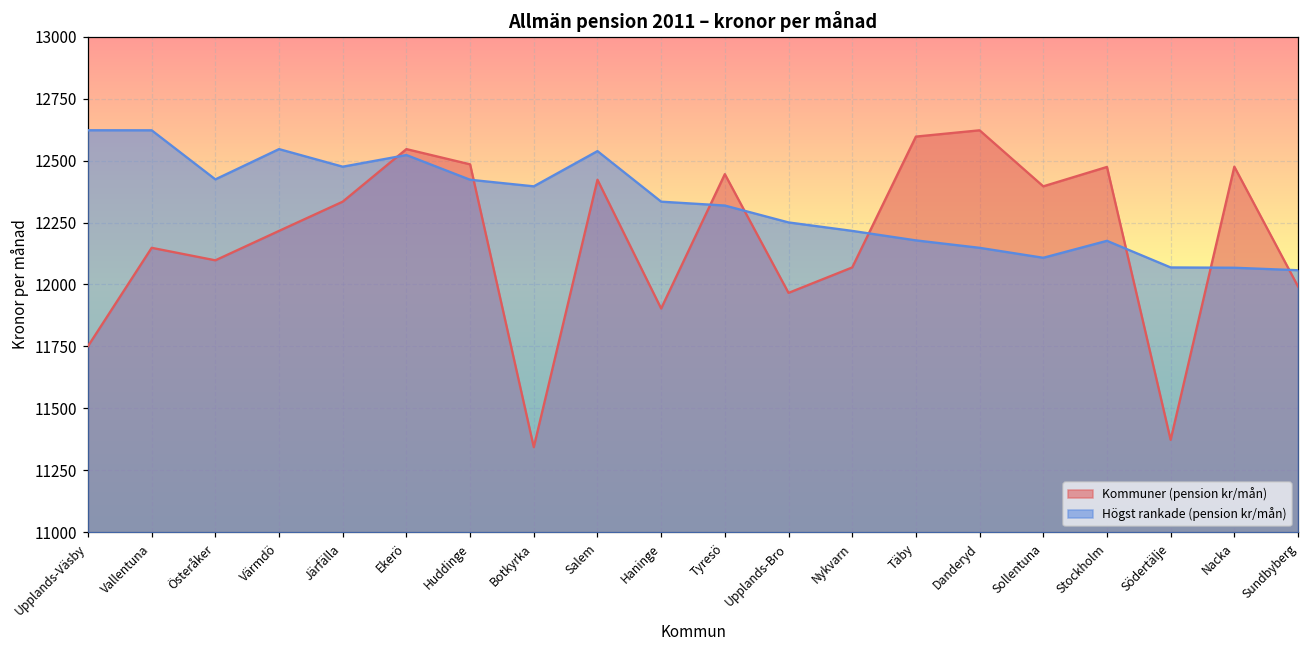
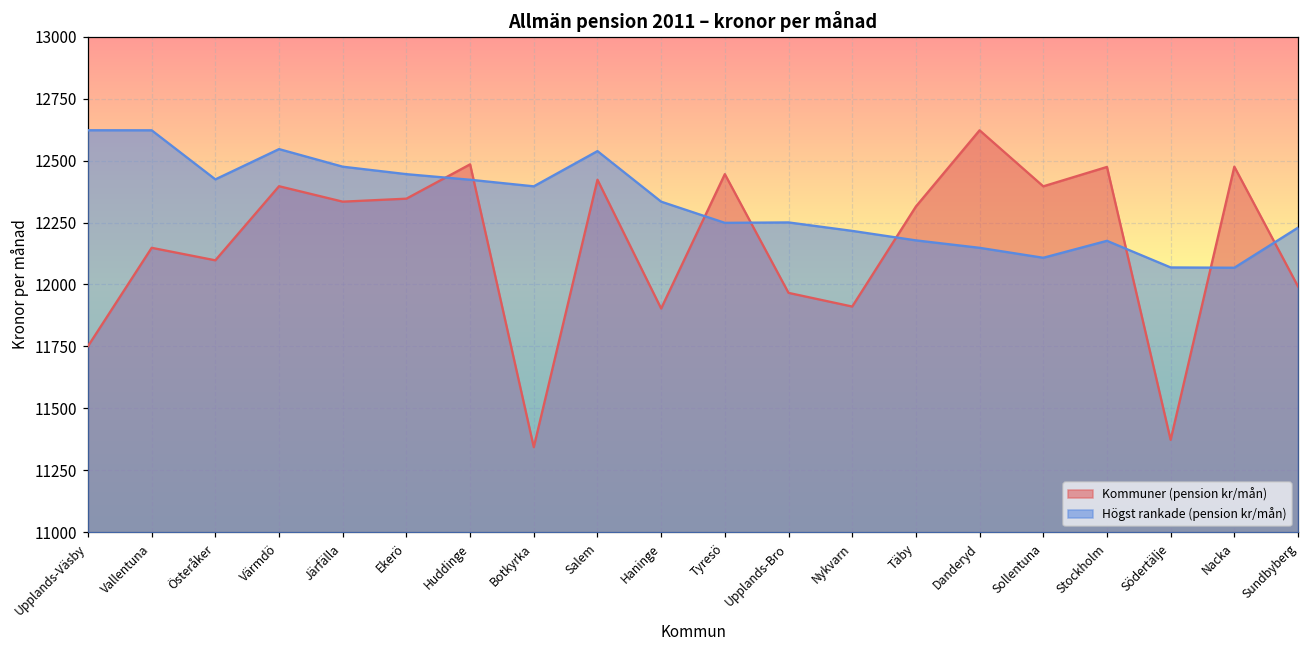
Kommuner (pension kr/mån), Värmdö: 12220 -> 12400
Kommuner (pension kr/mån), Ekerö: 12550 -> 12350
Högst rankade (pension kr/mån), Ekerö: 12520 -> 12450
Högst rankade (pension kr/mån), Tyresö: 12320 -> 12250
Kommuner (pension kr/mån), Nykvarn: 12070 -> 11910
Kommuner (pension kr/mån), Täby: 12600 -> 12310
Högst rankade (pension kr/mån), Sundbyberg: 12060 -> 12230
